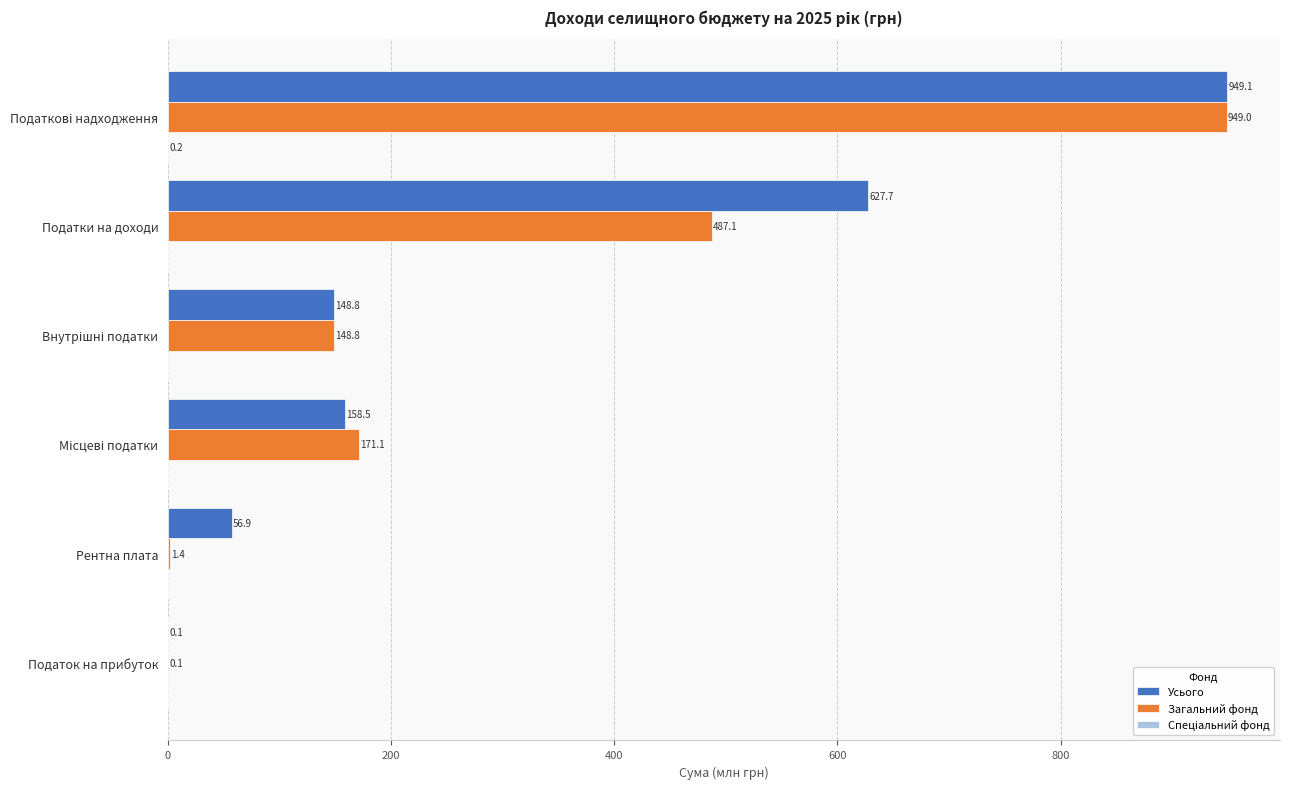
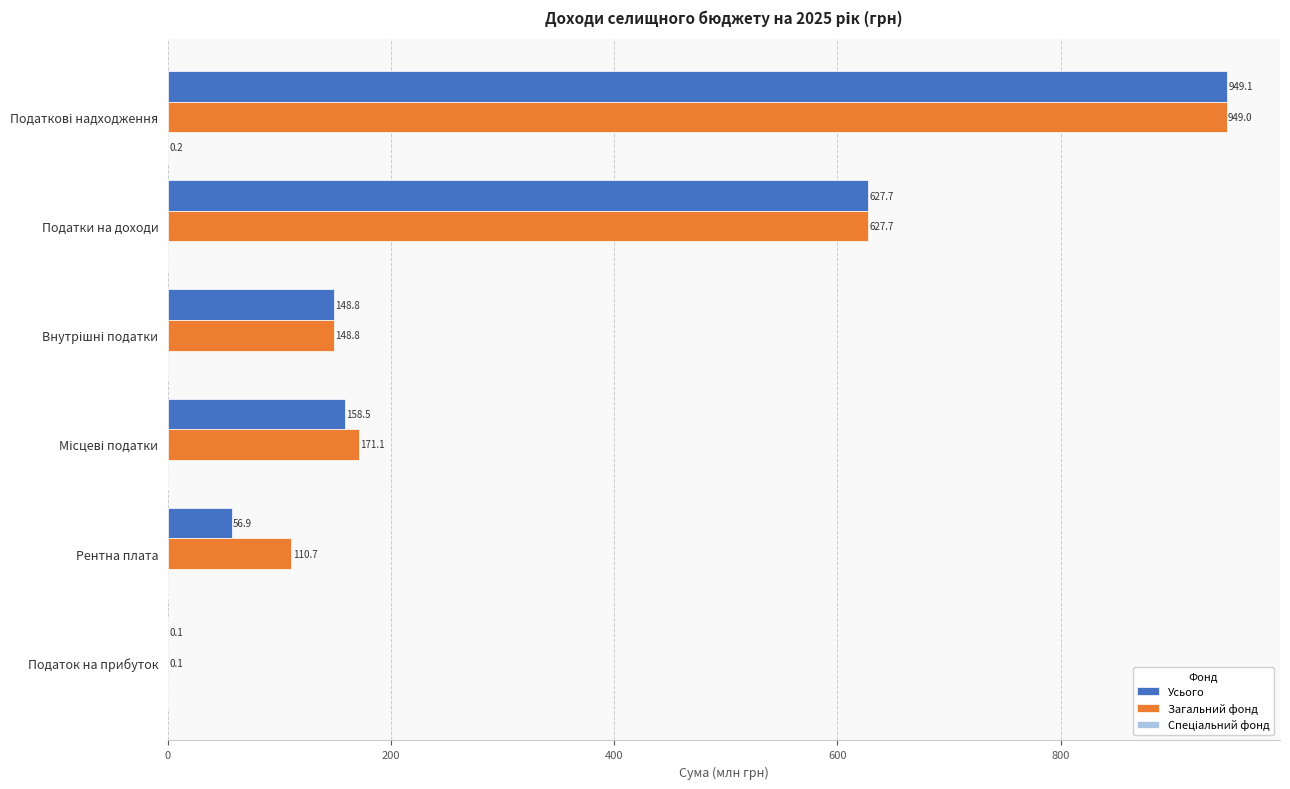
Загальний фонд, Податки на доходи: 487.1 -> 627.7
Загальний фонд, Рентна плата: 1.4 -> 110.7
